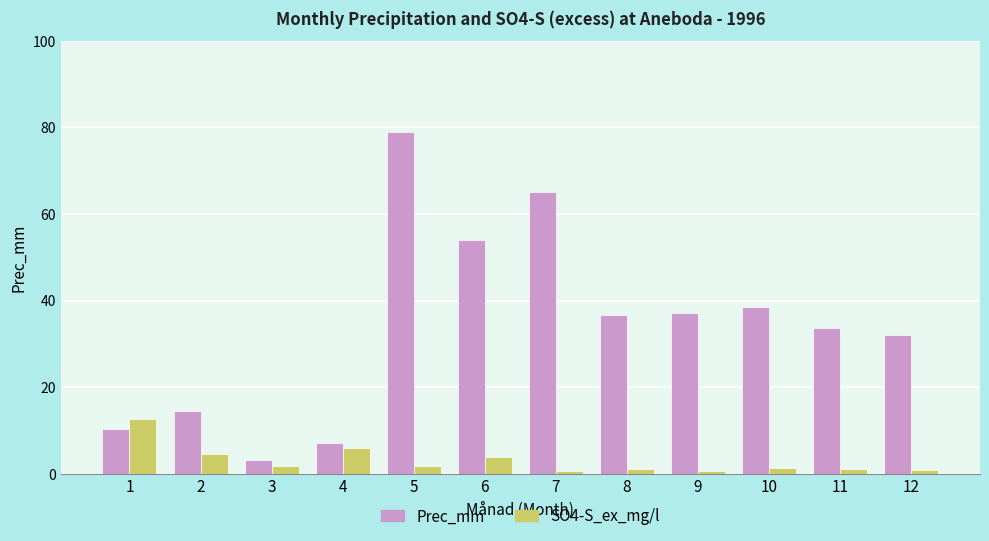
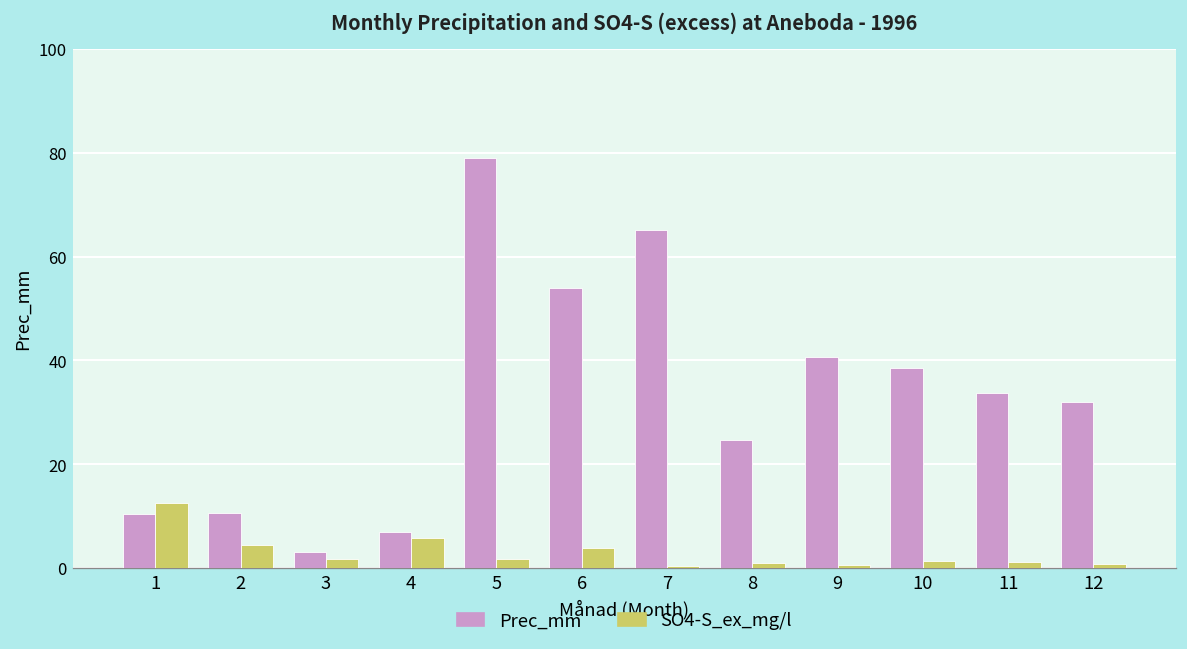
Prec_mm, 2: 15 -> 11
Prec_mm, 8: 37 -> 25
Prec_mm, 9: 37 -> 41
